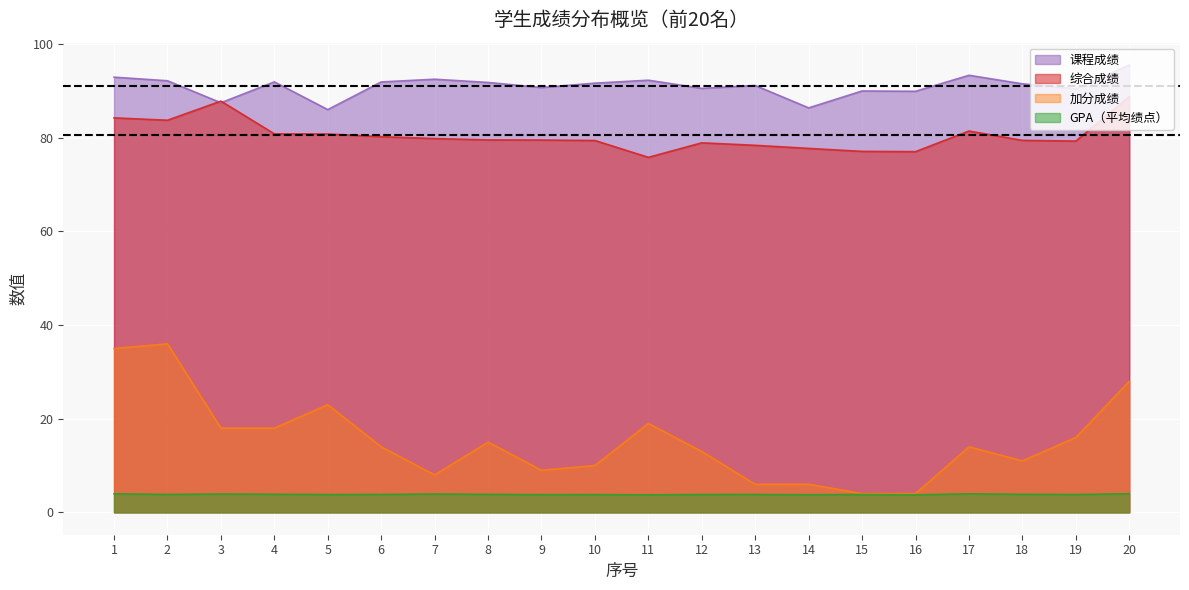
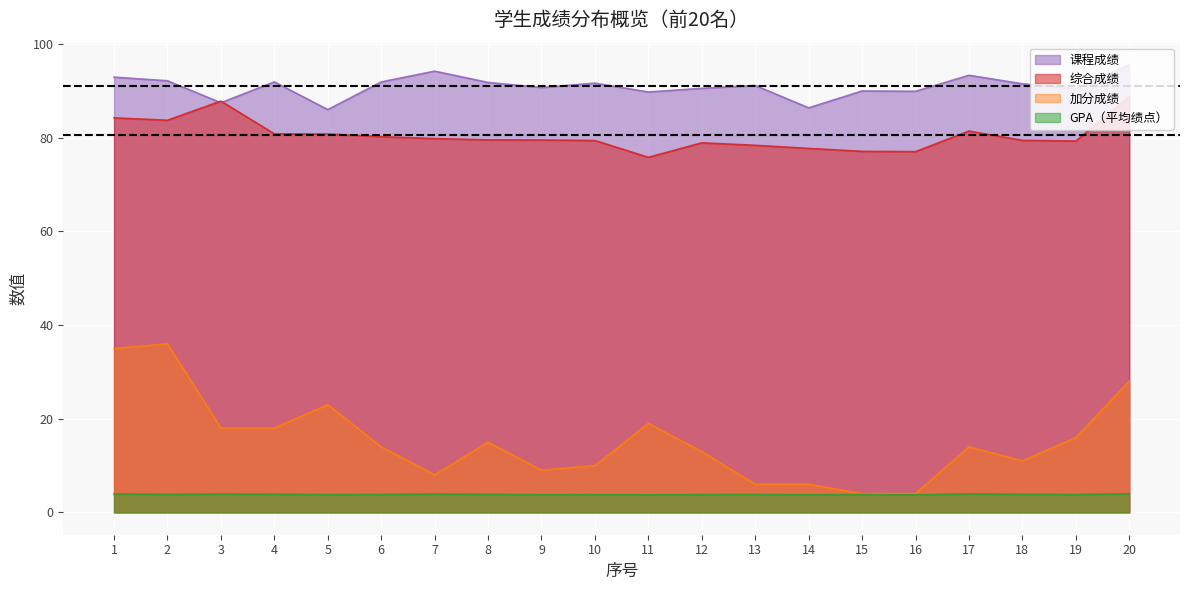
课程成绩, 7: 93 -> 94
课程成绩, 11: 92 -> 90
